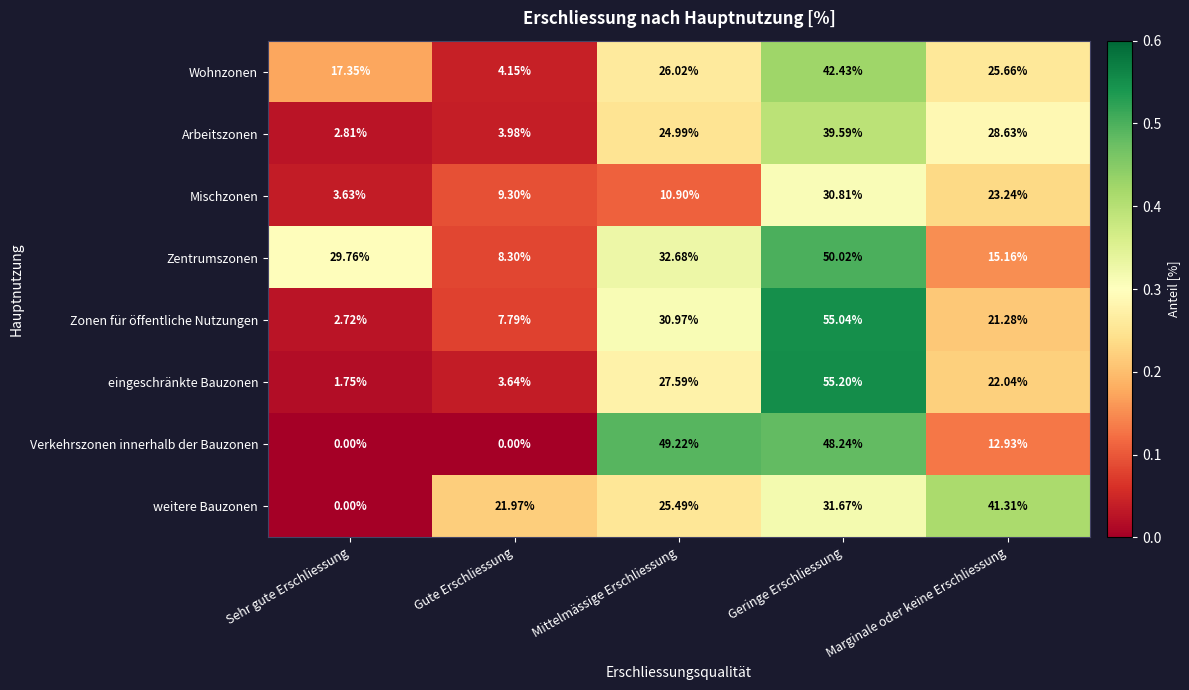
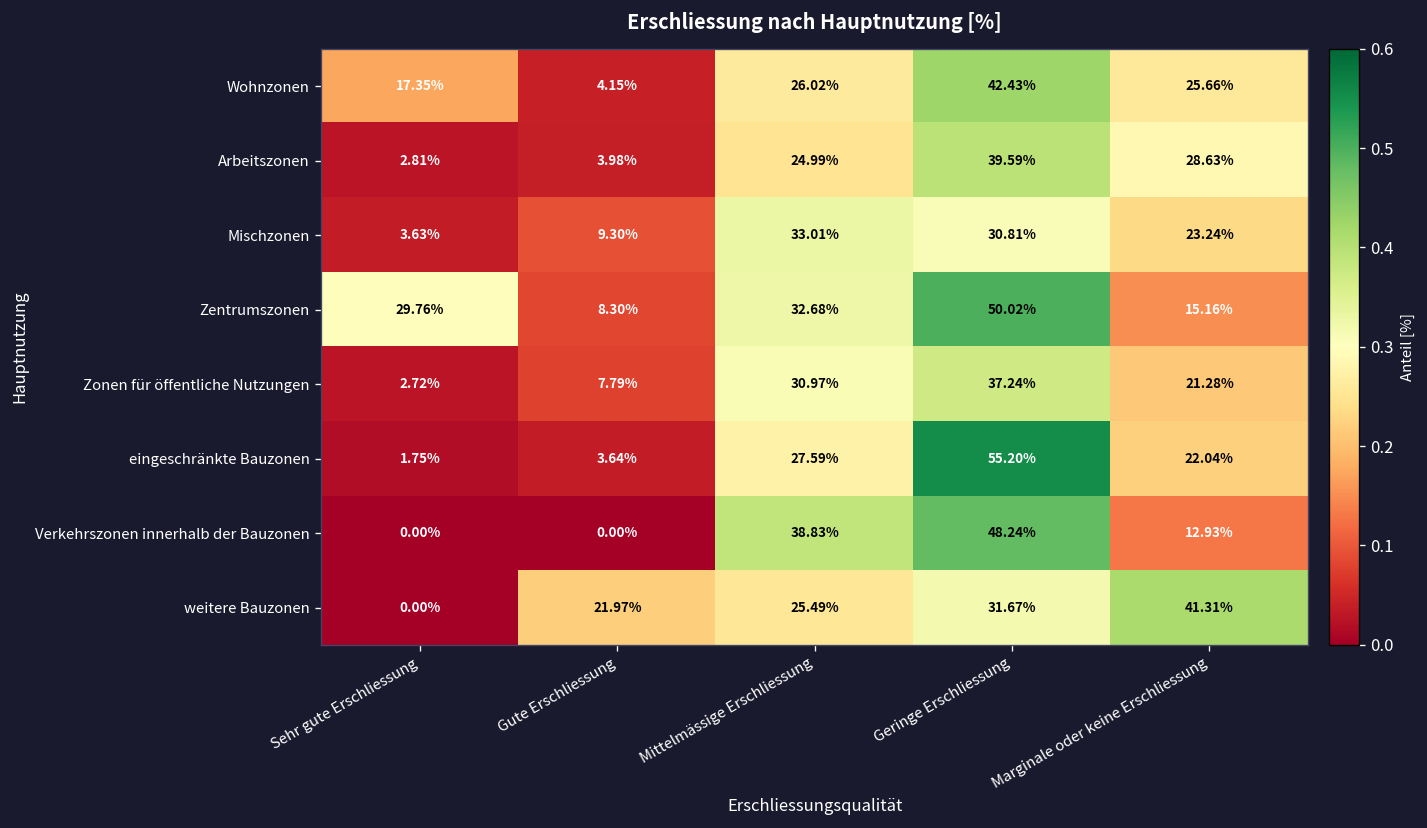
Mischzonen, Mittelmässige Erschliessung: 10.90% -> 33.01%
Zonen für öffentliche Nutzungen, Geringe Erschliessung: 55.04% -> 37.24%
Verkehrszonen innerhalb der Bauzonen, Mittelmässige Erschliessung: 49.22% -> 38.83%
